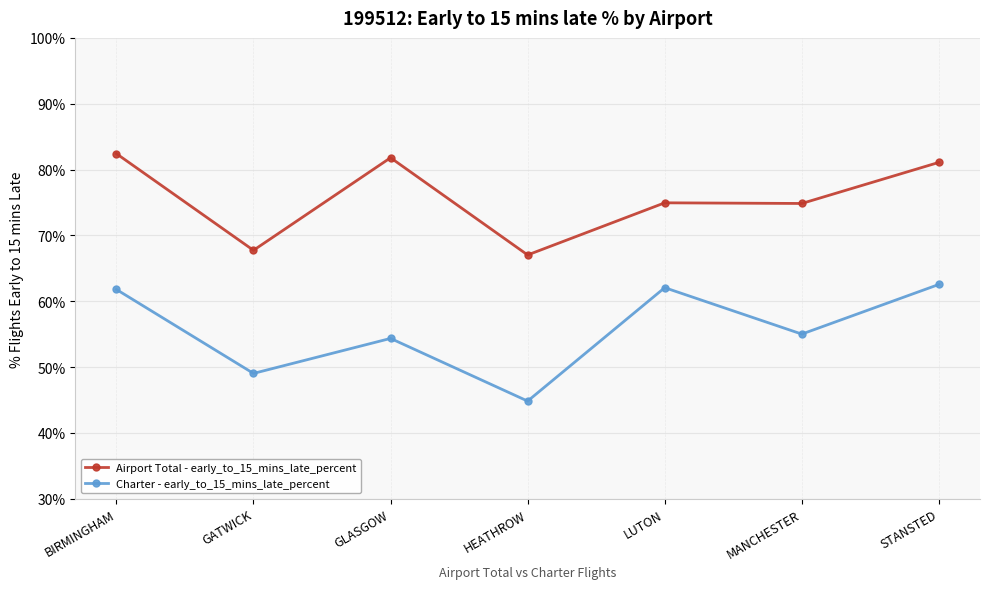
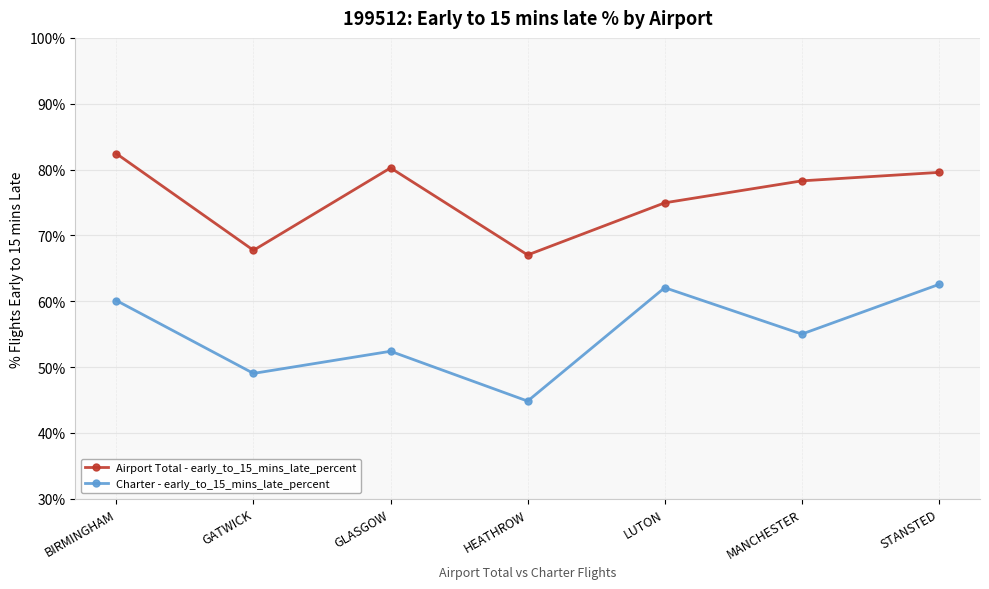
Charter - early_to_15_mins_late_percent, BIRMINGHAM: 62% -> 60%
Airport Total - early_to_15_mins_late_percent, GLASGOW: 82% -> 80%
Charter - early_to_15_mins_late_percent, GLASGOW: 54% -> 52%
Airport Total - early_to_15_mins_late_percent, MANCHESTER: 75% -> 78%
Airport Total - early_to_15_mins_late_percent, STANSTED: 81% -> 80%
